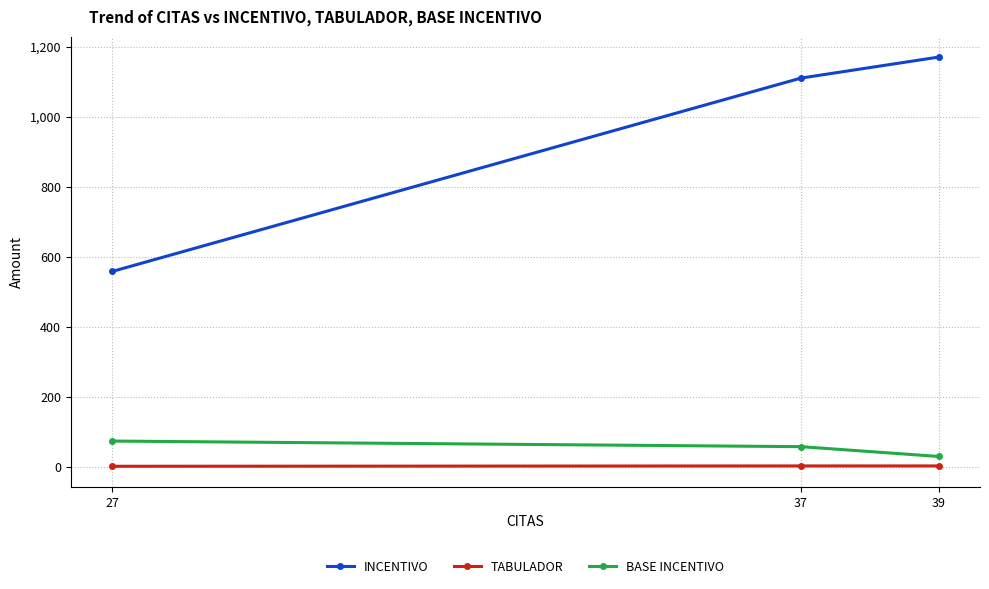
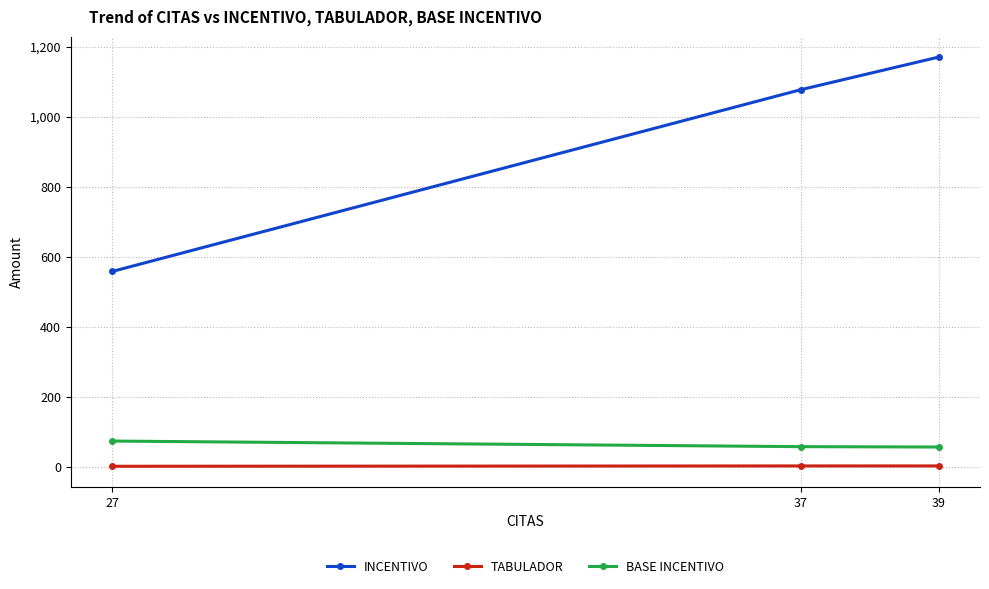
INCENTIVO, 37: 1,110 -> 1,080
BASE INCENTIVO, 39: 30 -> 60
